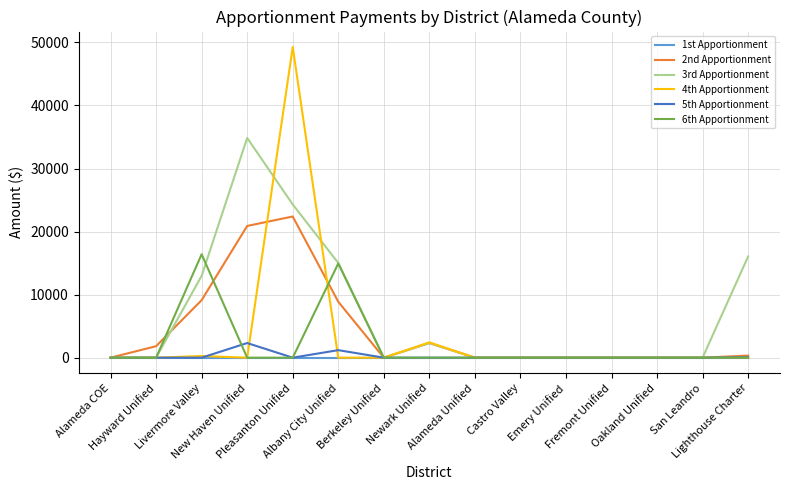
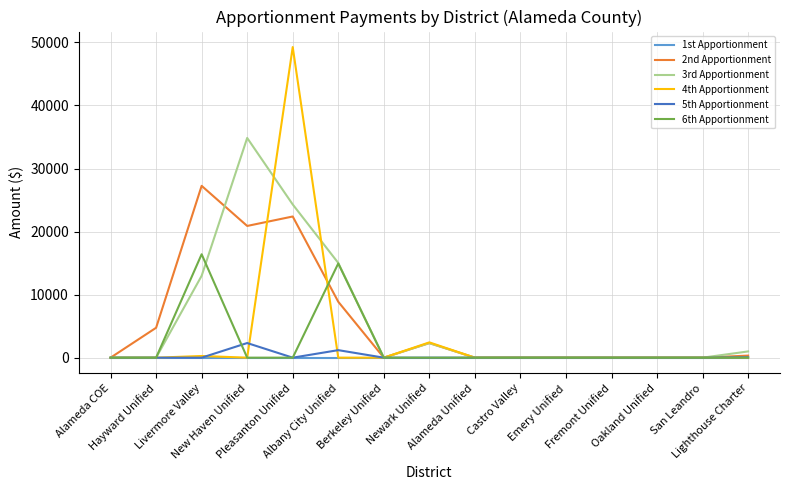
2nd Apportionment, Hayward Unified: 2000 -> 5000
2nd Apportionment, Livermore Valley: 9000 -> 27000
3rd Apportionment, Lighthouse Charter: 16000 -> 1000
